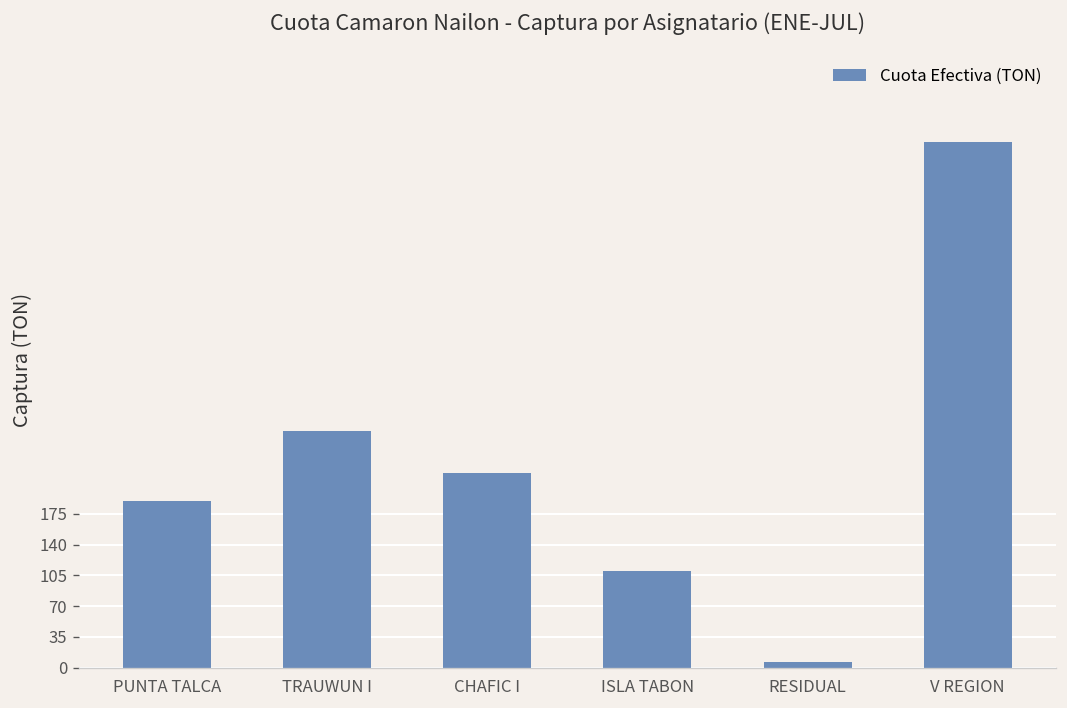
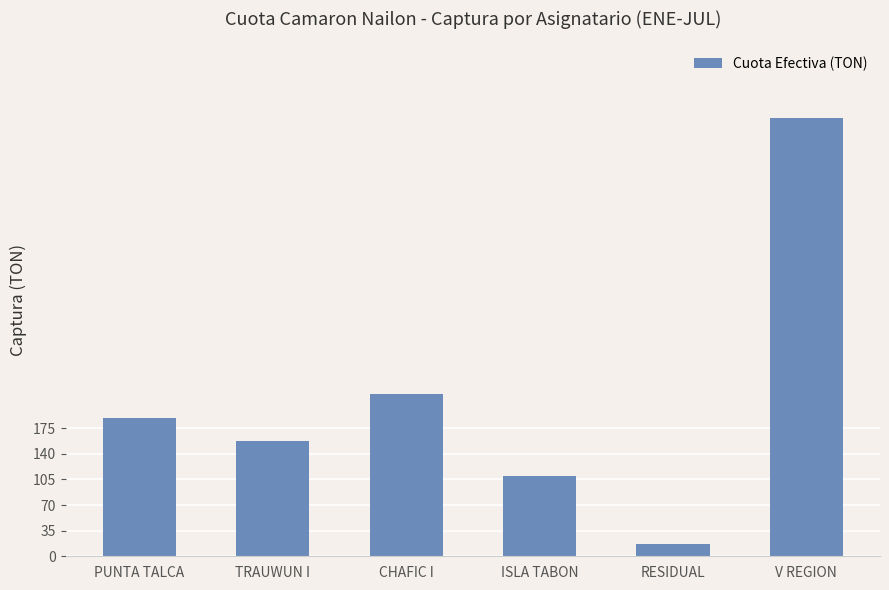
TRAUWUN I: 270 -> 160
RESIDUAL: 10 -> 20
